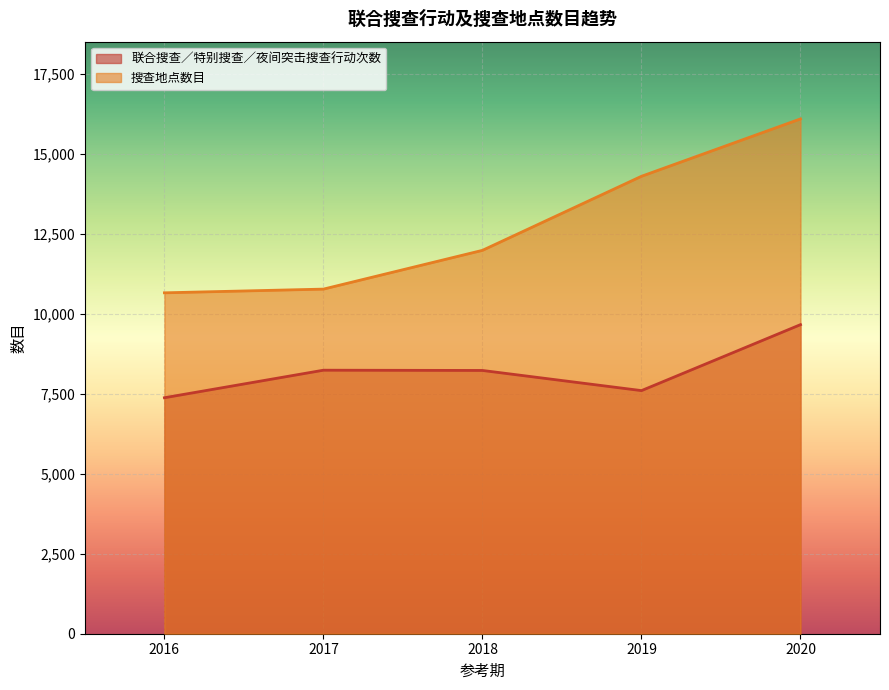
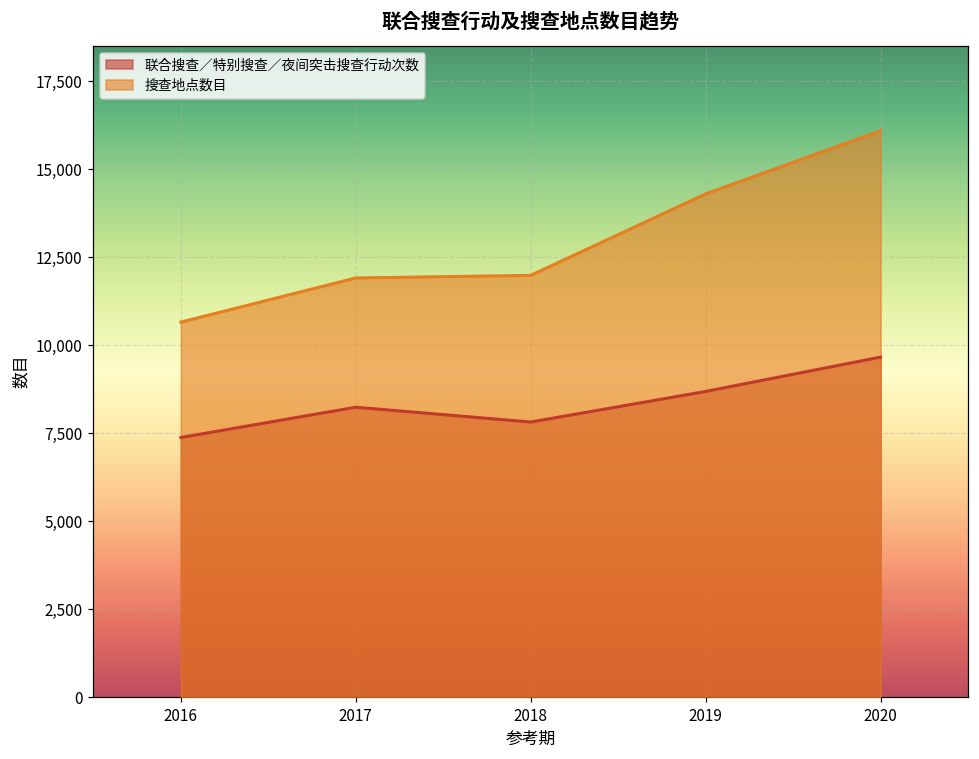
搜查地点数目, 2017: 10,800 -> 11,900
联合搜查／特别搜查／夜间突击搜查行动次数, 2018: 8,200 -> 7,800
联合搜查／特别搜查／夜间突击搜查行动次数, 2019: 7,600 -> 8,700
